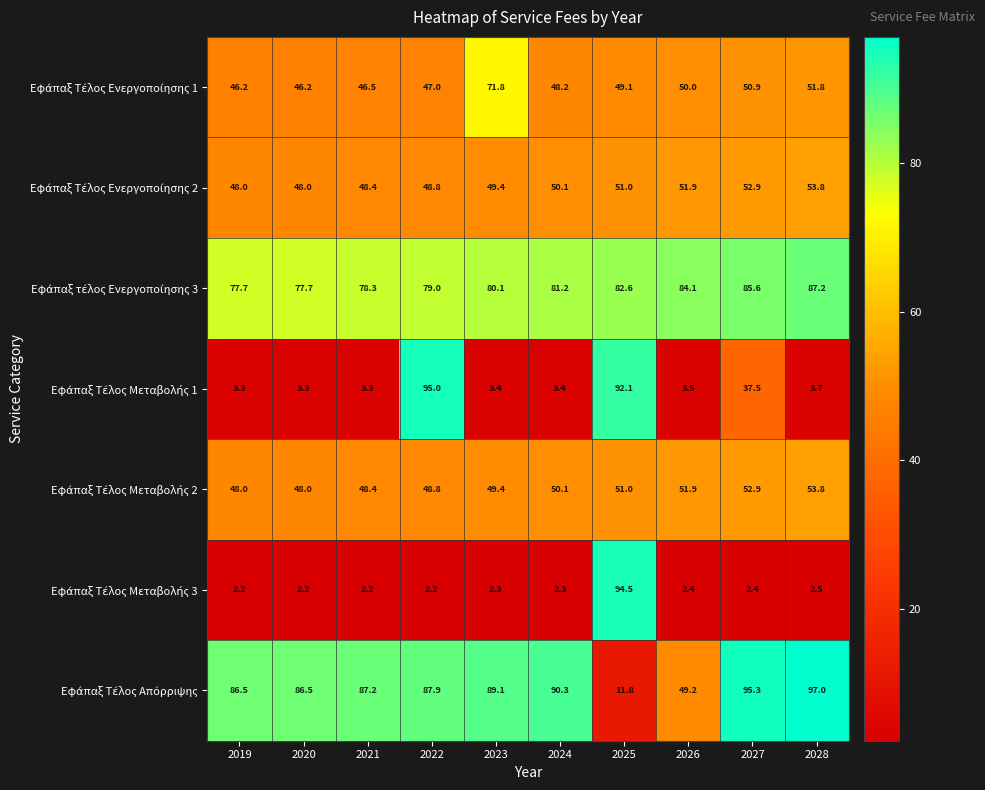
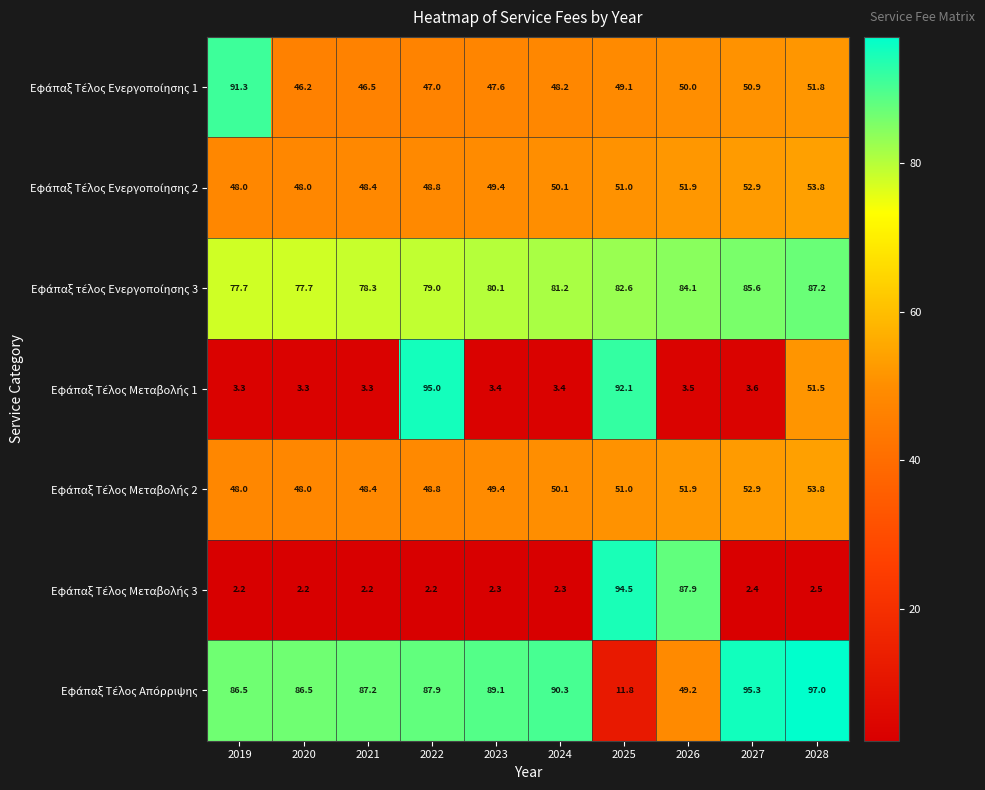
Εφάπαξ Τέλος Ενεργοποίησης 1, 2019: 46.2 -> 91.3
Εφάπαξ Τέλος Ενεργοποίησης 1, 2023: 71.8 -> 47.6
Εφάπαξ Τέλος Μεταβολής 1, 2027: 37.5 -> 3.6
Εφάπαξ Τέλος Μεταβολής 1, 2028: 3.7 -> 51.5
Εφάπαξ Τέλος Μεταβολής 3, 2026: 2.4 -> 87.9
